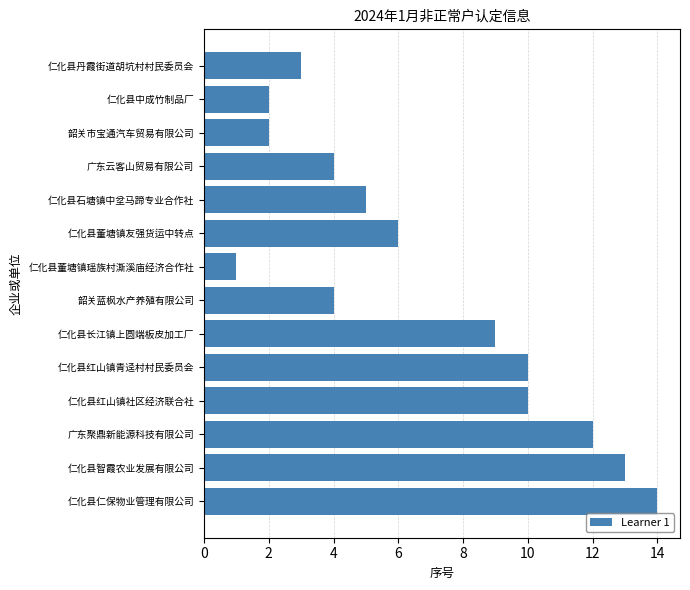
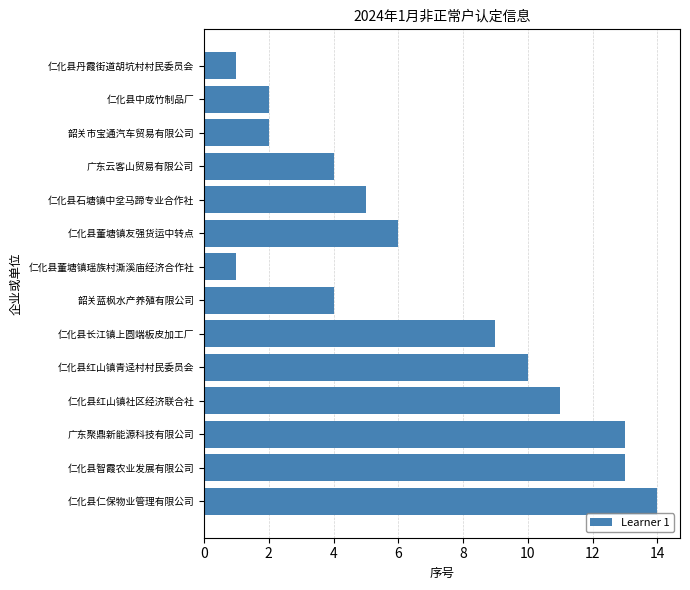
仁化县丹霞街道胡坑村村民委员会: 3 -> 1
仁化县红山镇社区经济联合社: 10 -> 11
广东聚鼎新能源科技有限公司: 12 -> 13
